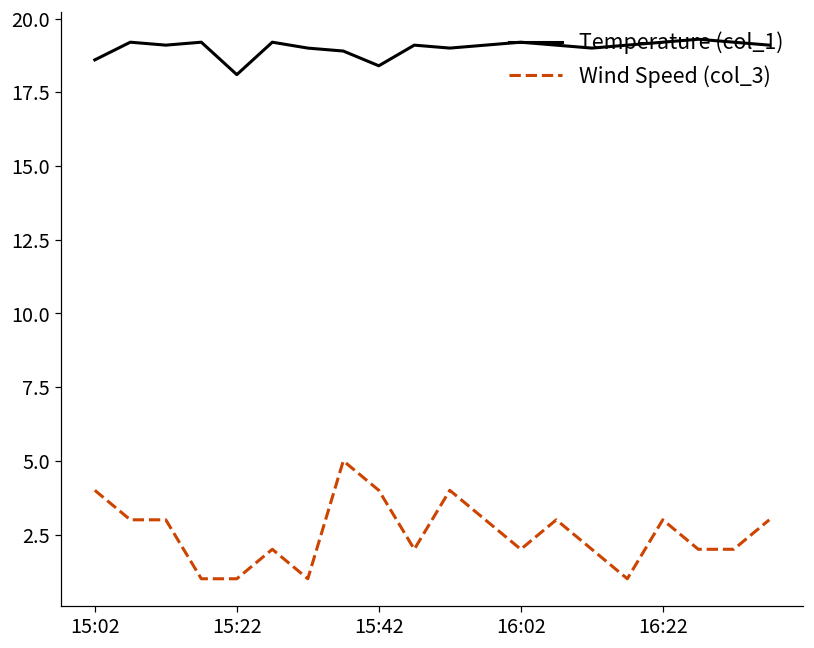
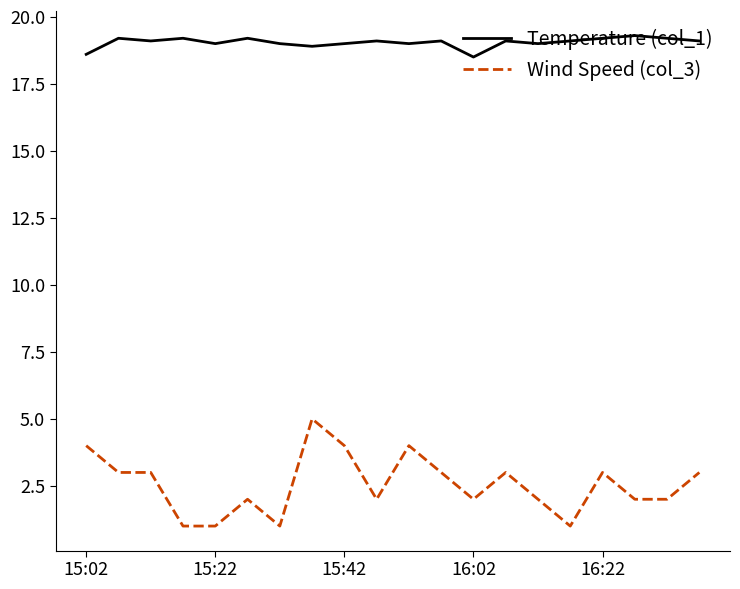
Temperature (col_1), 15:22: 18.1 -> 19.0
Temperature (col_1), 15:42: 18.4 -> 19.0
Temperature (col_1), 16:02: 19.2 -> 18.5
